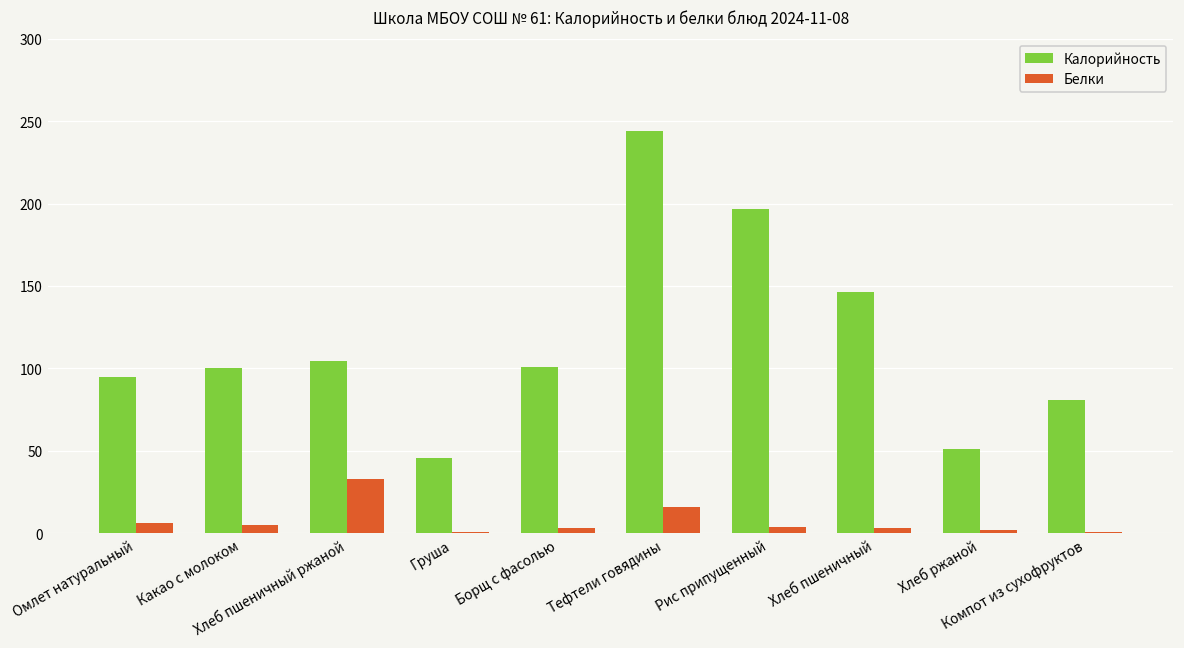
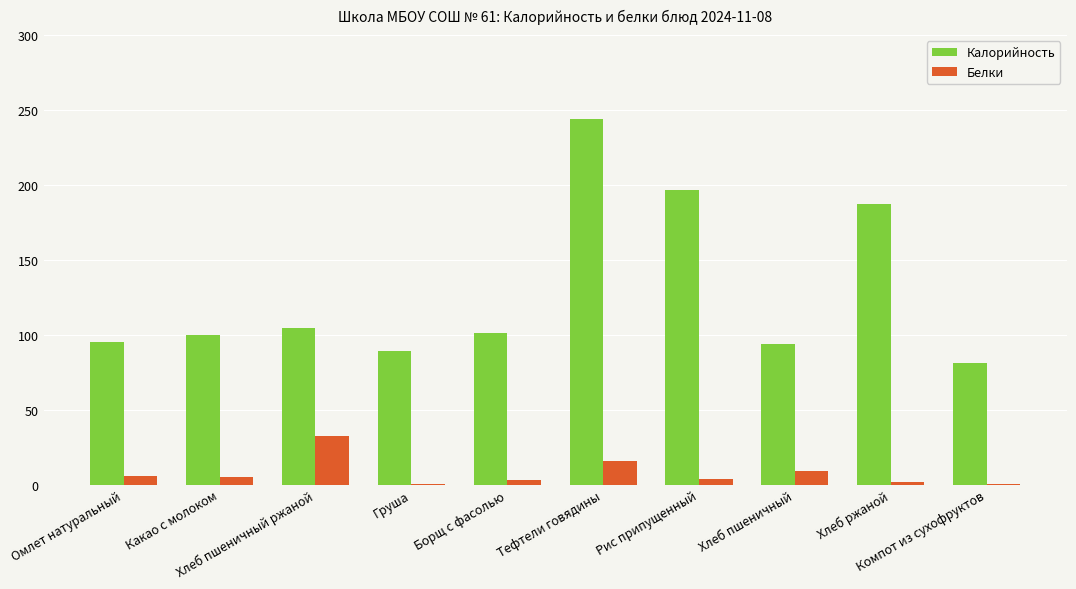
Калорийность, Груша: 46 -> 89
Калорийность, Хлеб пшеничный: 146 -> 94
Белки, Хлеб пшеничный: 3 -> 9
Калорийность, Хлеб ржаной: 51 -> 187
